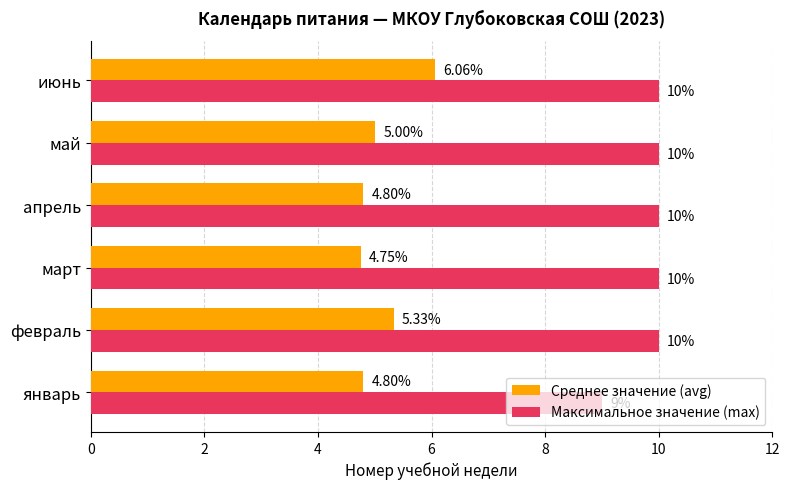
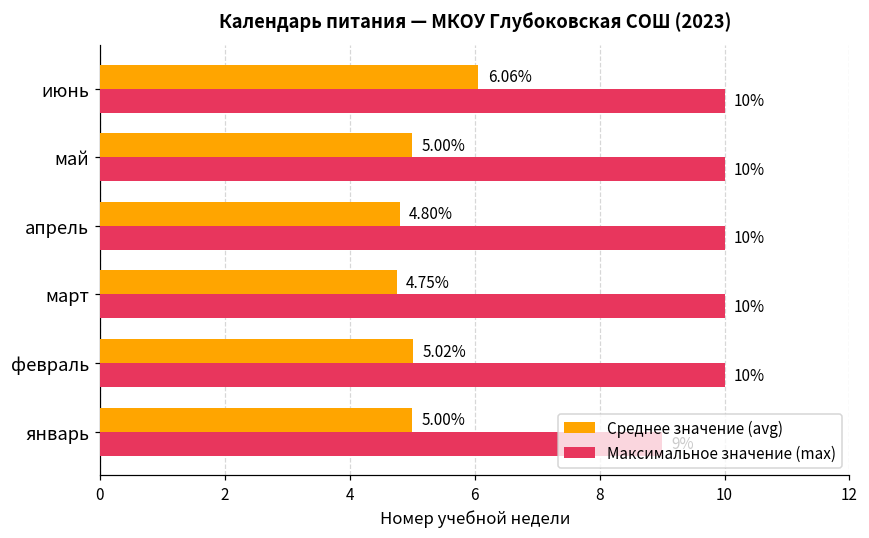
Среднее значение (avg), февраль: 5.33% -> 5.02%
Среднее значение (avg), январь: 4.80% -> 5.00%
